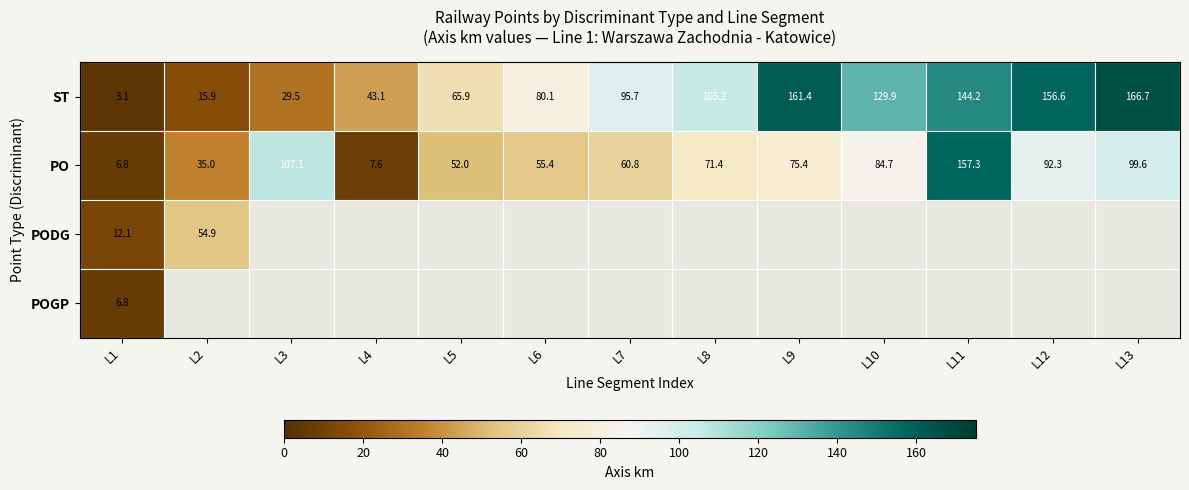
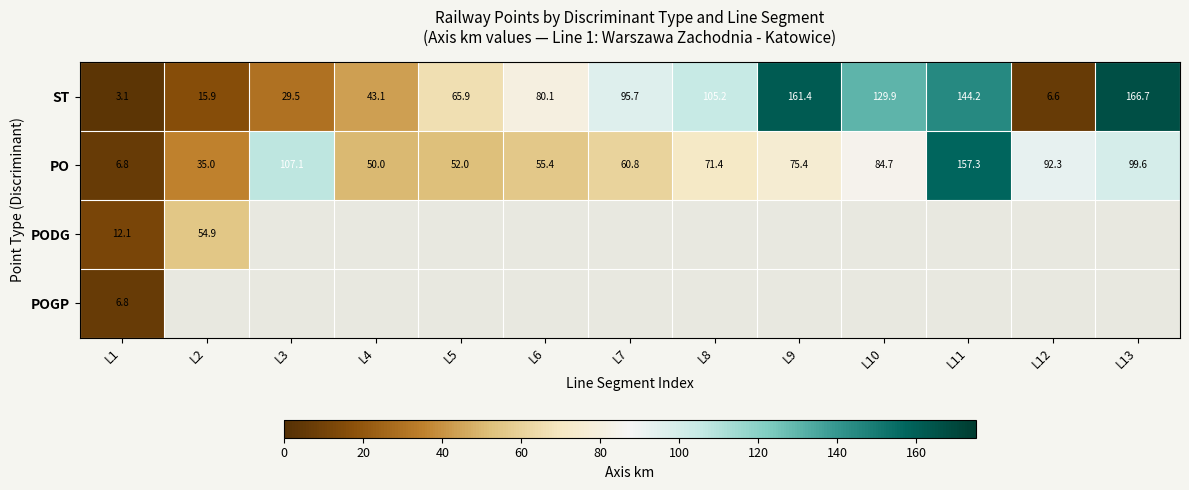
ST, L12: 156.6 -> 6.6
PO, L4: 7.6 -> 50.0
